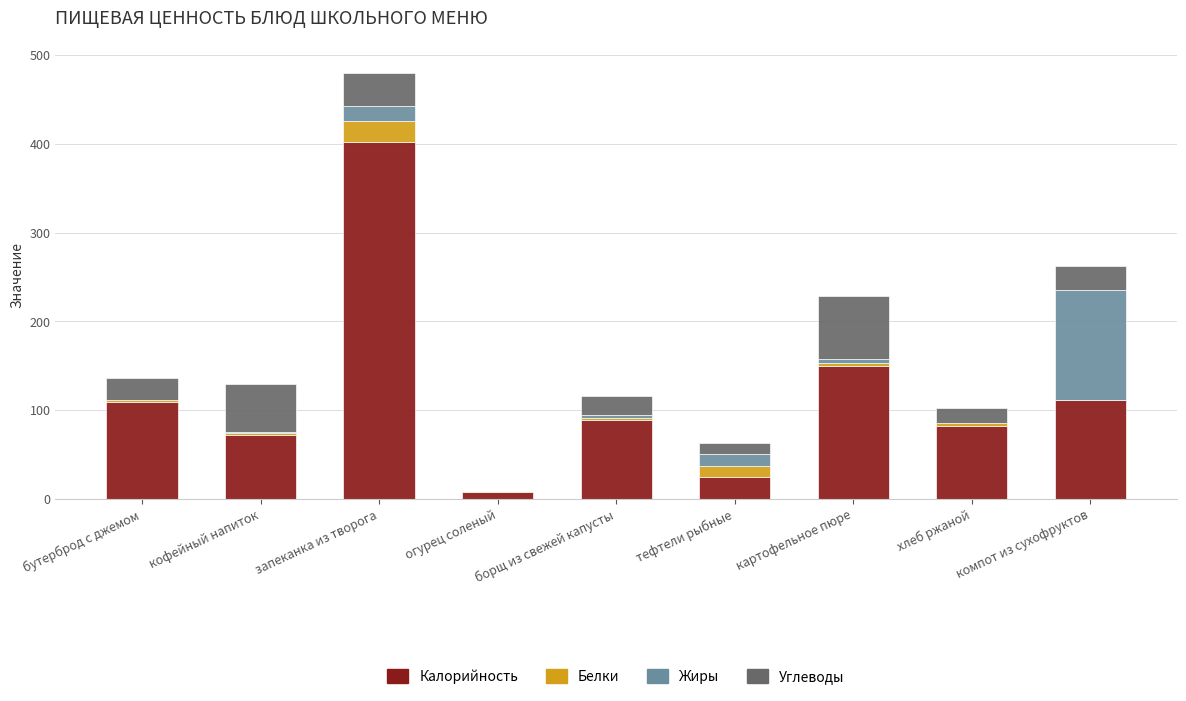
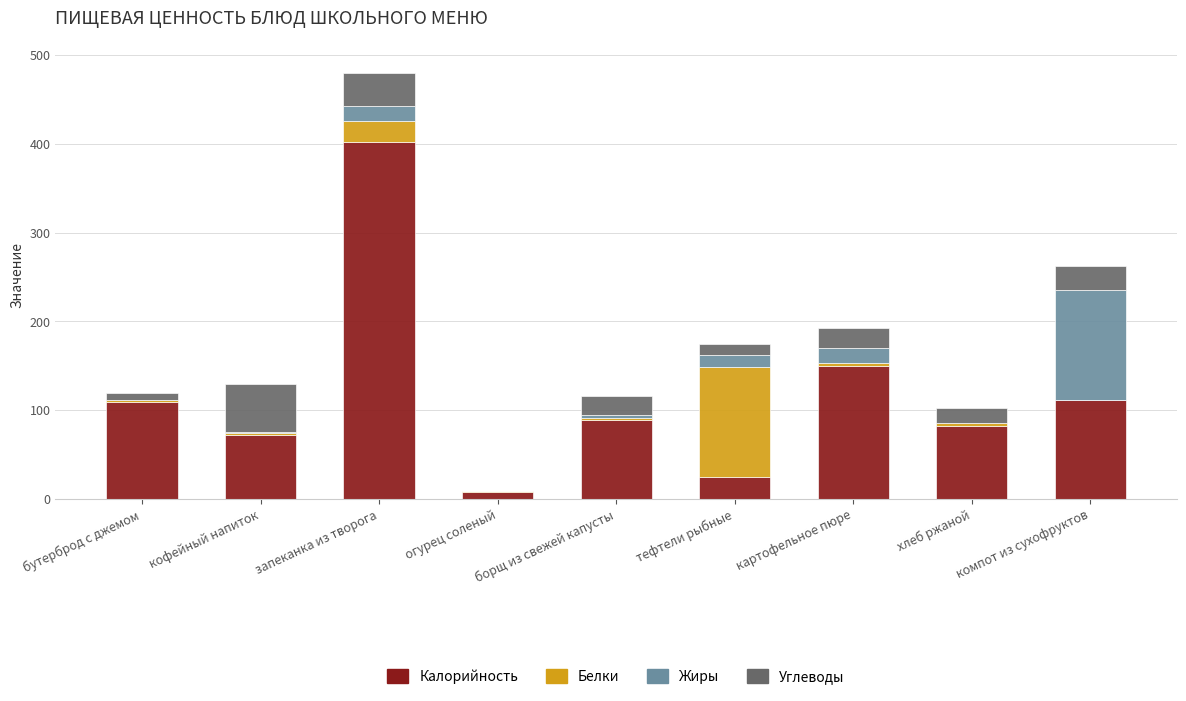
Углеводы, бутерброд с джемом: 20 -> 10
Белки, тефтели рыбные: 10 -> 120
Жиры, картофельное пюре: 10 -> 20
Углеводы, картофельное пюре: 70 -> 20
